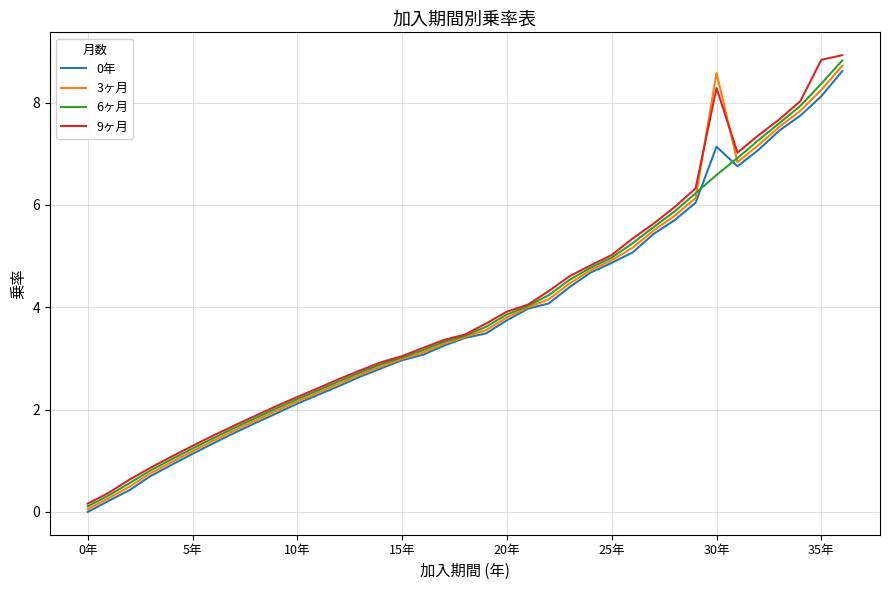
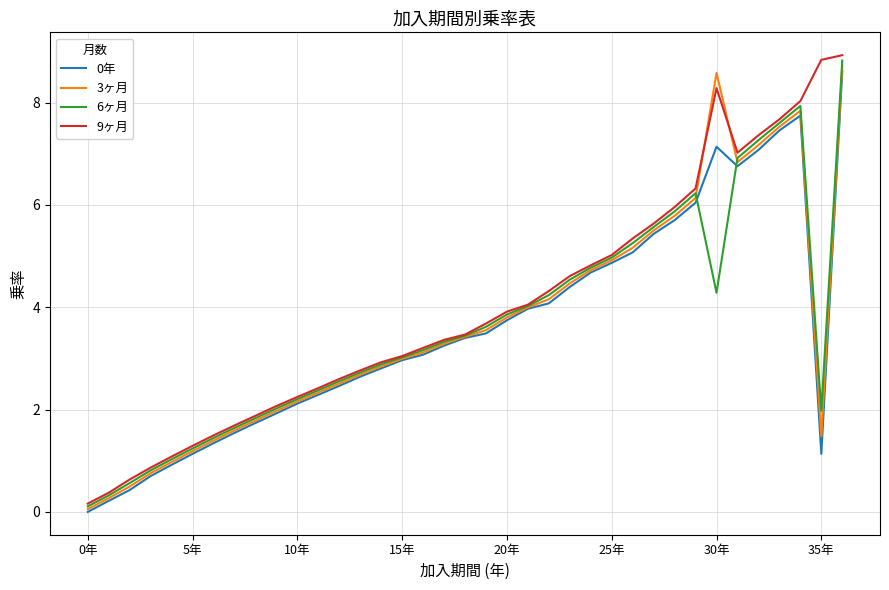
6ヶ月, 30年: 6.6 -> 4.3
0年, 35年: 8.1 -> 1.1
3ヶ月, 35年: 8.2 -> 1.5
6ヶ月, 35年: 8.4 -> 2.0
